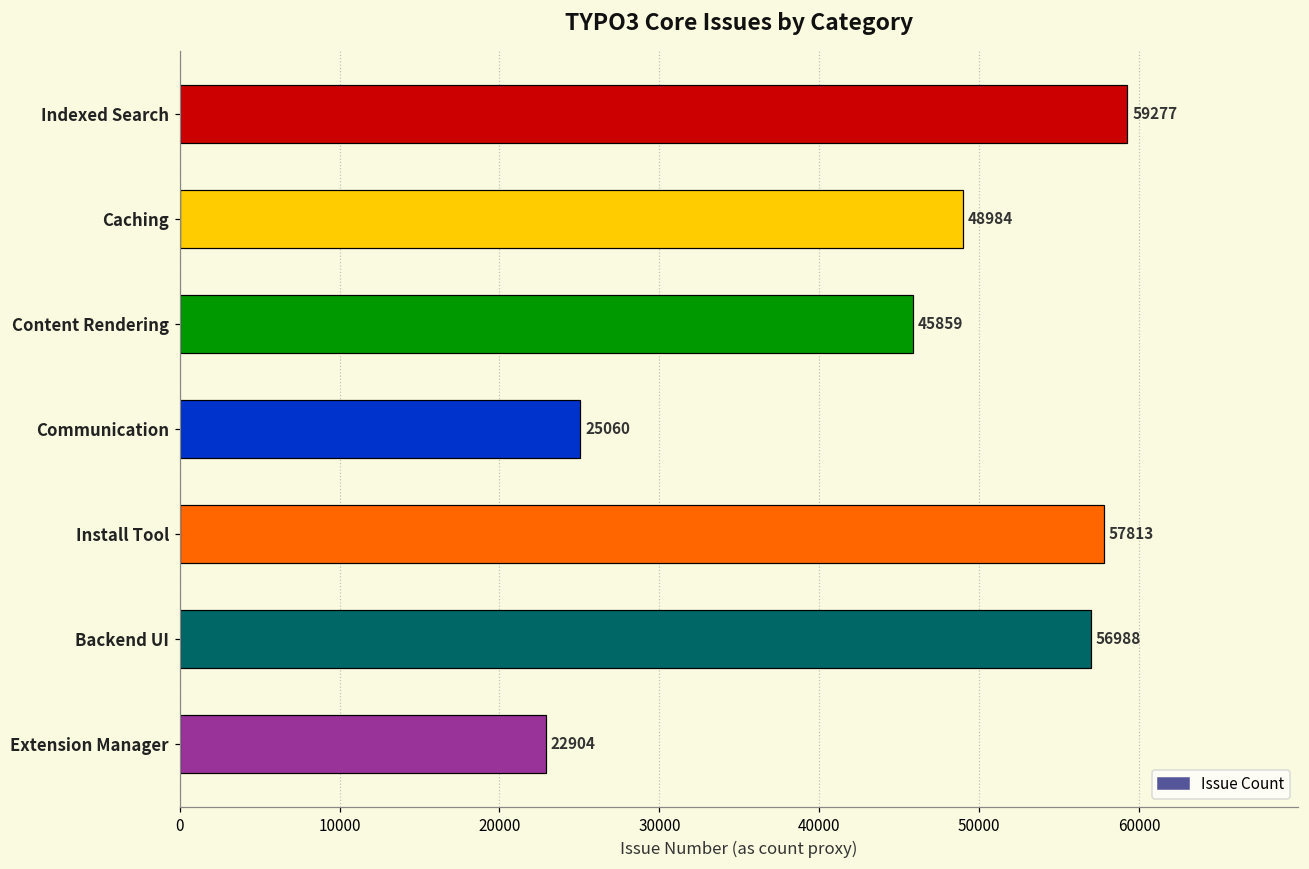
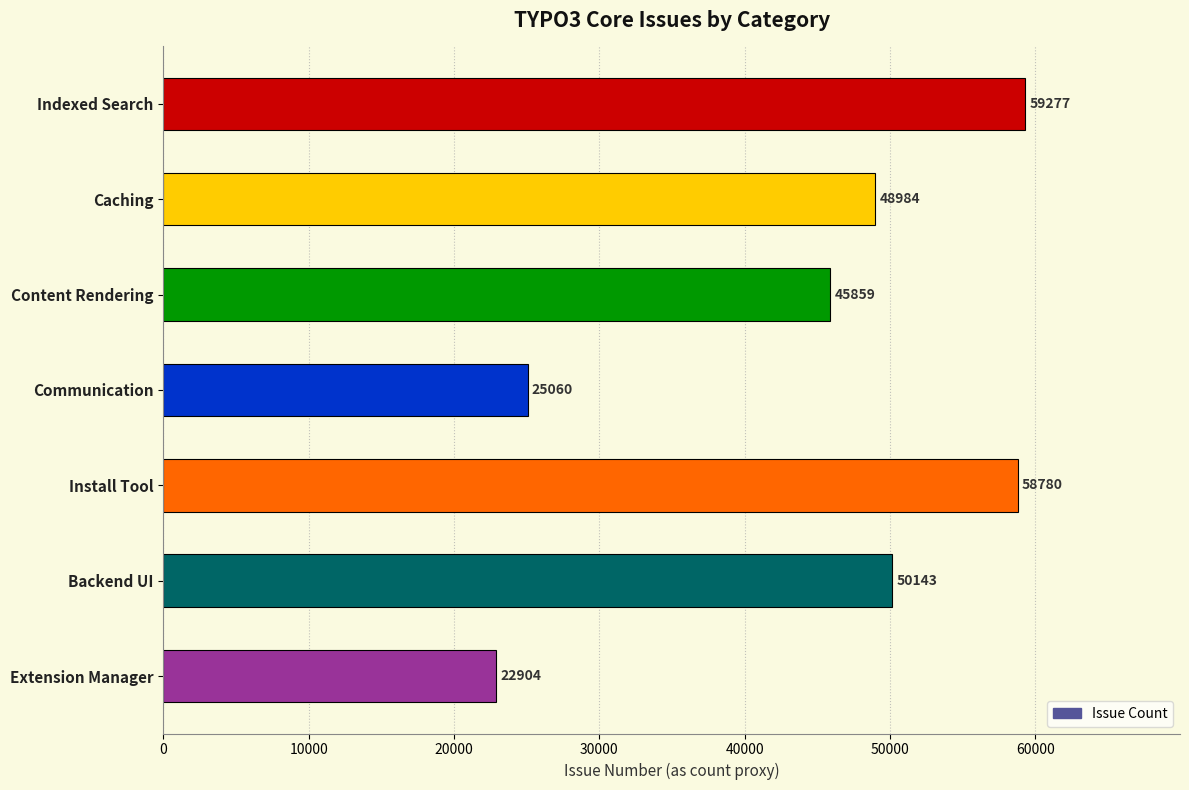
Install Tool: 57813 -> 58780
Backend UI: 56988 -> 50143
